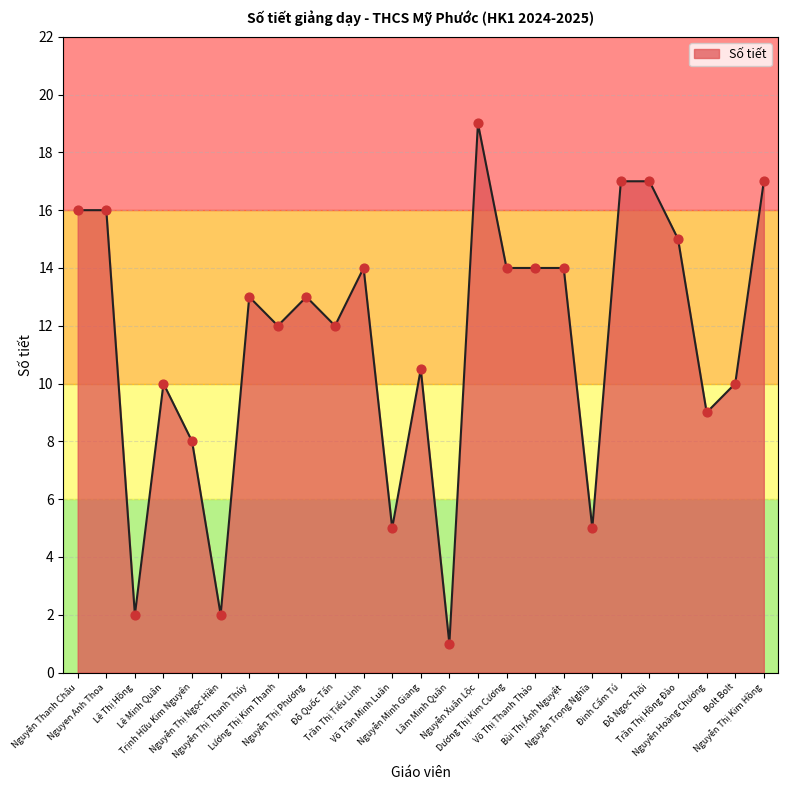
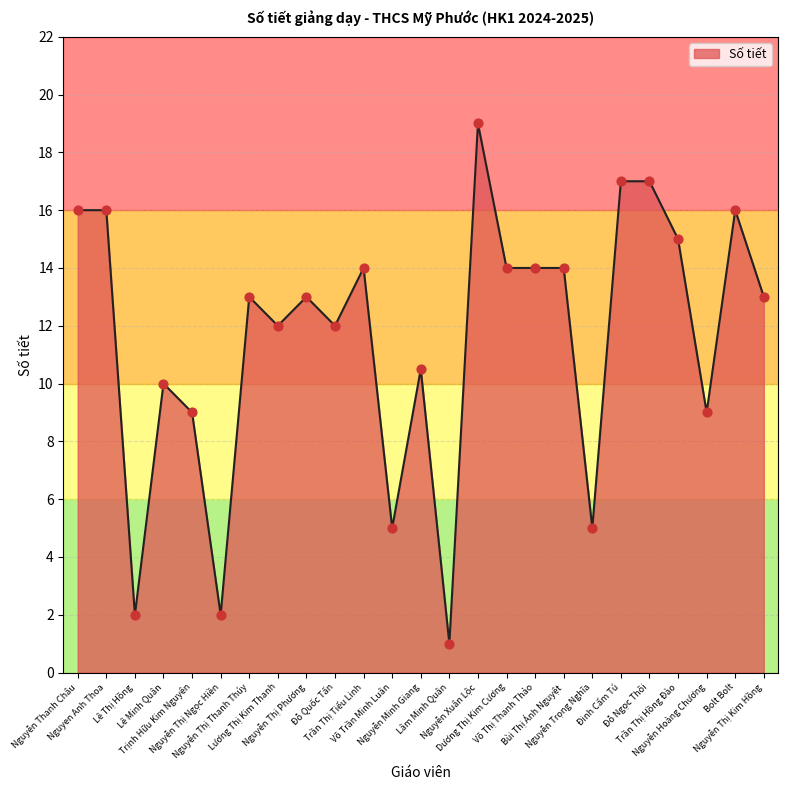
Trịnh Hữu Kim Nguyên: 8 -> 9
Bolt Bolt: 10 -> 16
Nguyễn Thị Kim Hồng: 17 -> 13
